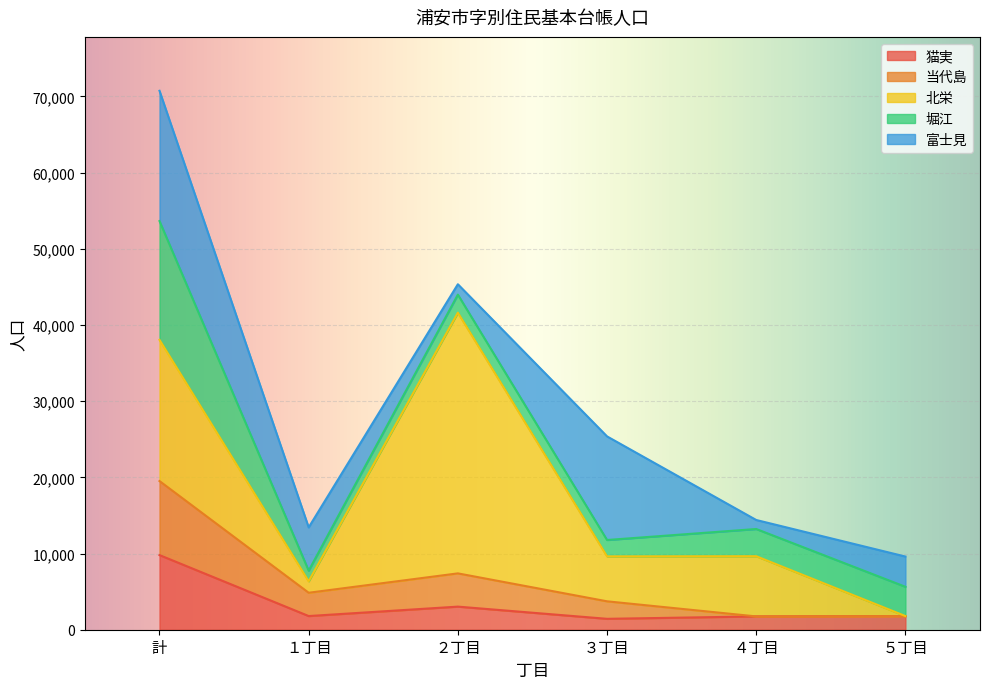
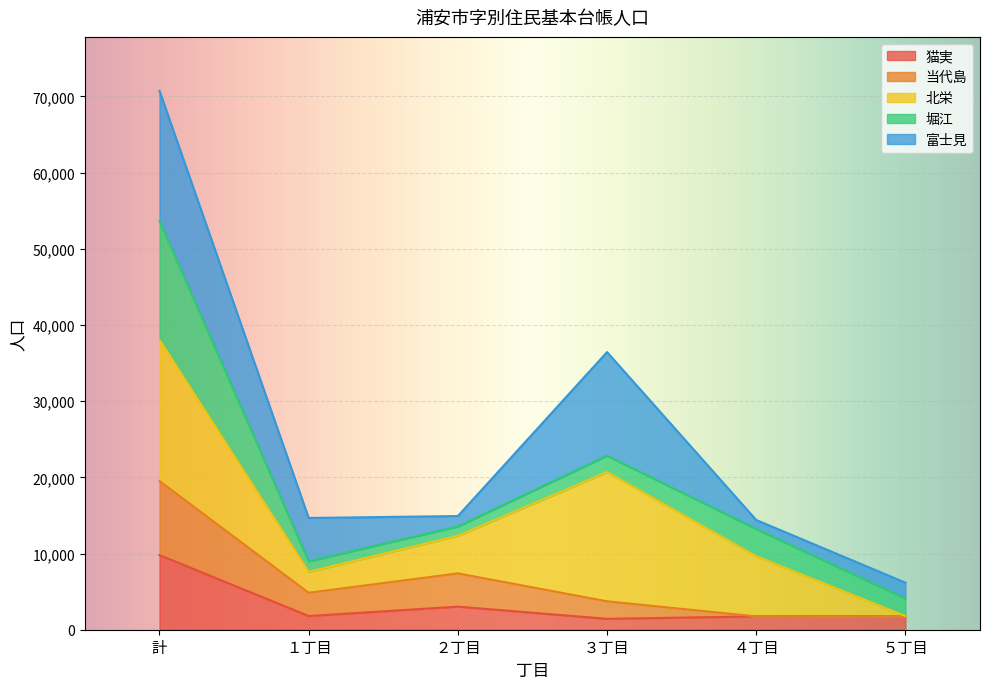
北栄, １丁目: 2,000 -> 3,000
北栄, ２丁目: 34,000 -> 5,000
堀江, ２丁目: 2,000 -> 1,000
北栄, ３丁目: 6,000 -> 17,000
堀江, ５丁目: 4,000 -> 2,000
富士見, ５丁目: 4,000 -> 2,000
